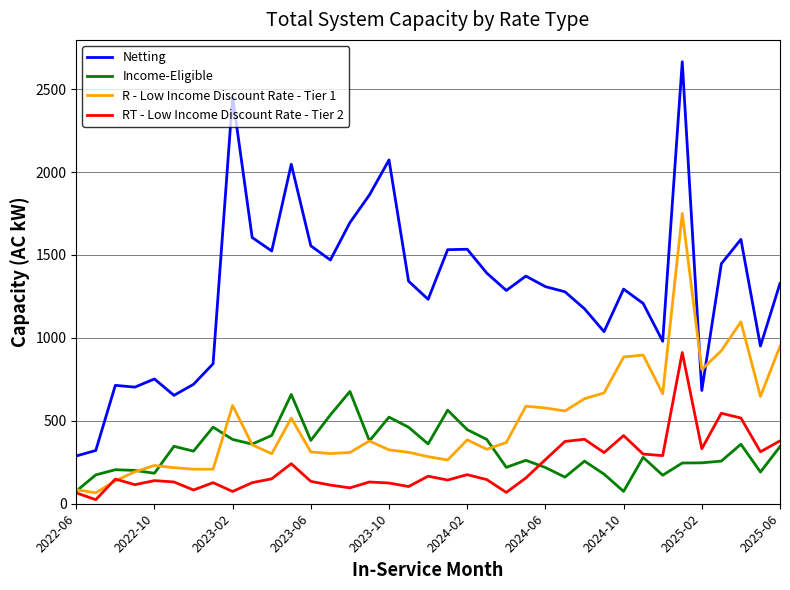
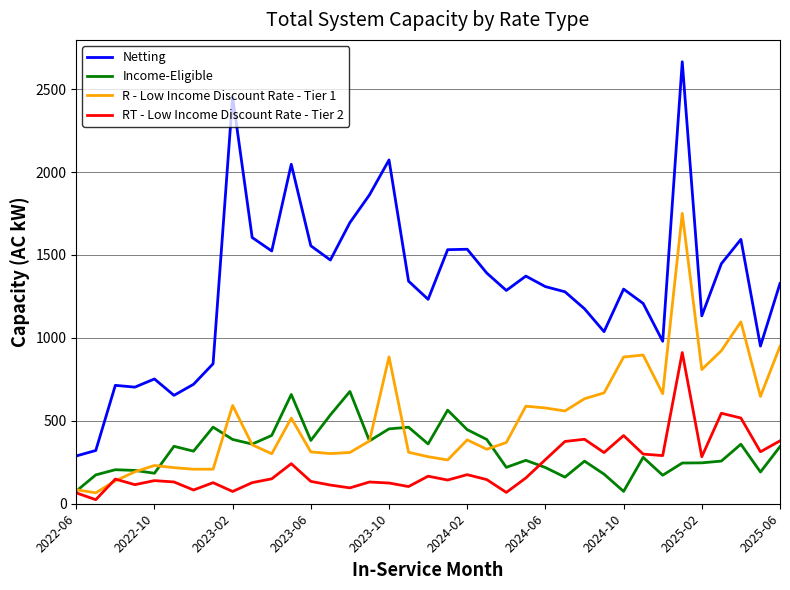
Income-Eligible, 2023-10: 520 -> 450
R - Low Income Discount Rate - Tier 1, 2023-10: 320 -> 890
Netting, 2025-02: 680 -> 1130
RT - Low Income Discount Rate - Tier 2, 2025-02: 330 -> 280
